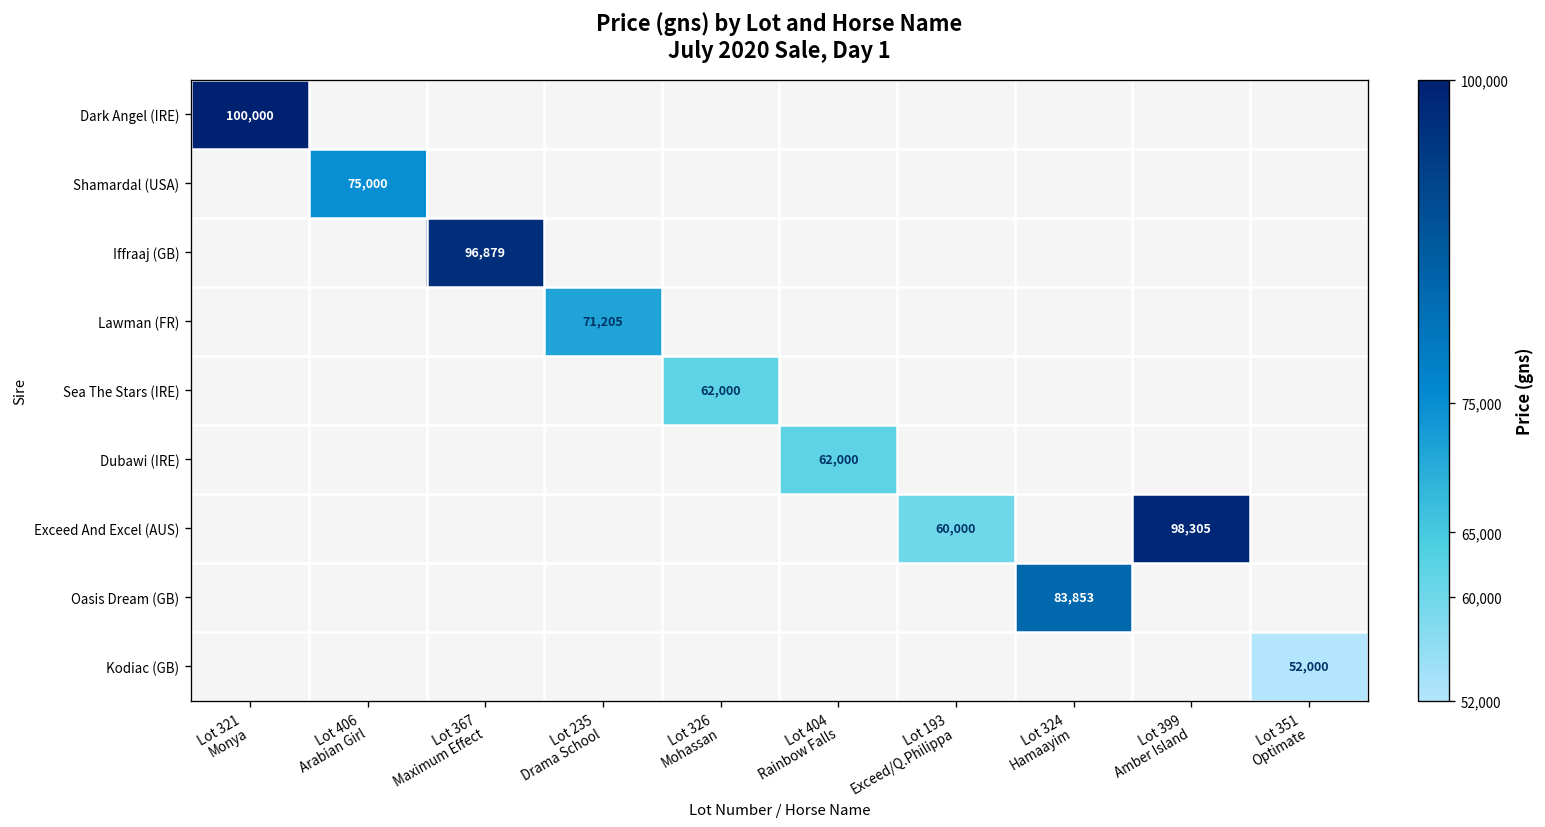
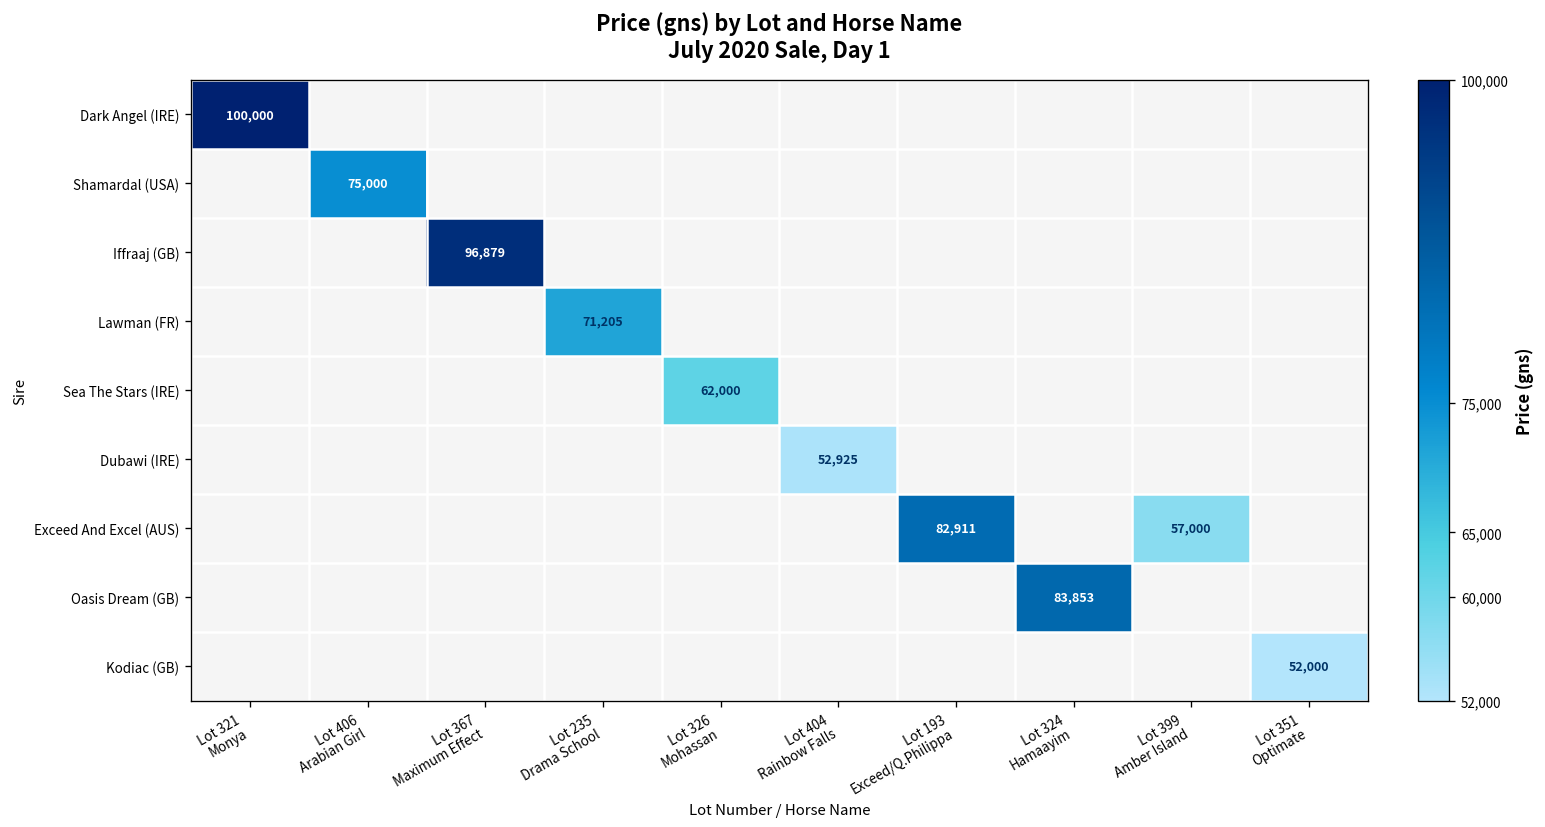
Dubawi (IRE), Lot 404 Rainbow Falls: 62,000 -> 52,925
Exceed And Excel (AUS), Lot 193 Exceed/Q.Philippa: 60,000 -> 82,911
Exceed And Excel (AUS), Lot 399 Amber Island: 98,305 -> 57,000
